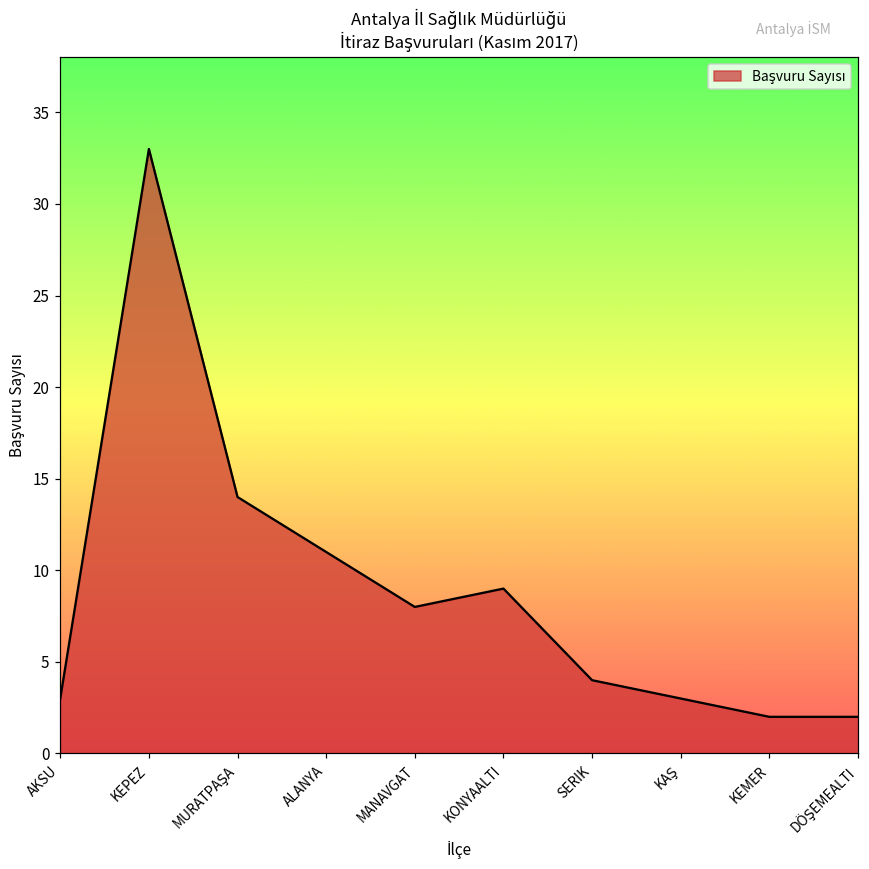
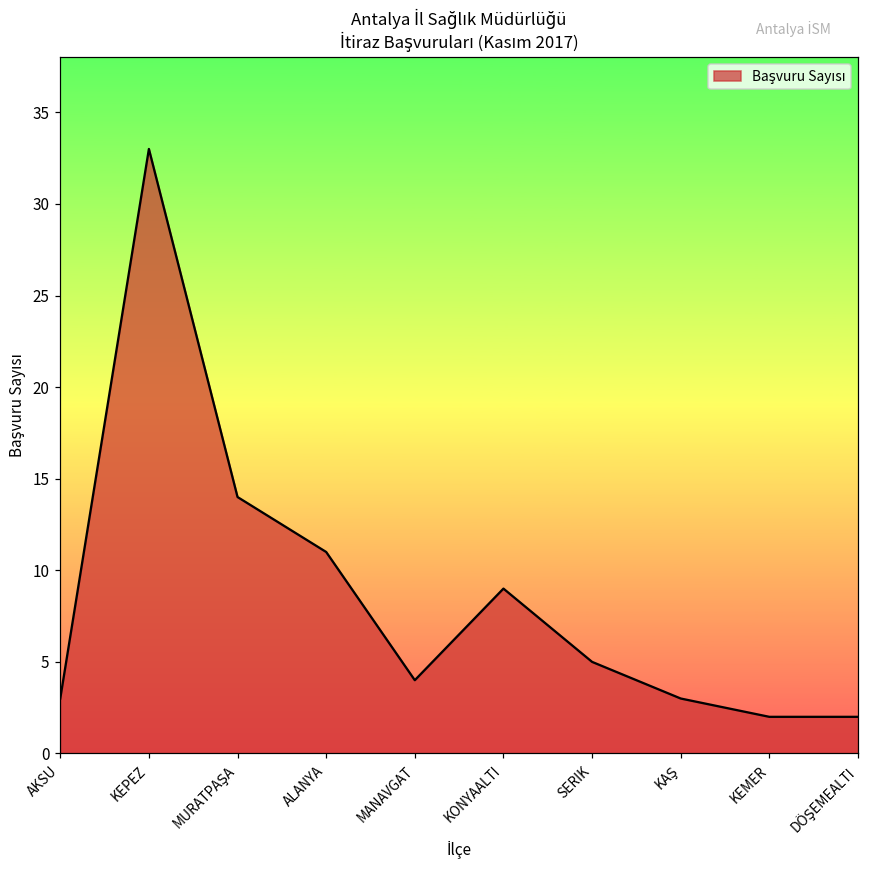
MANAVGAT: 8 -> 4
SERIK: 4 -> 5
